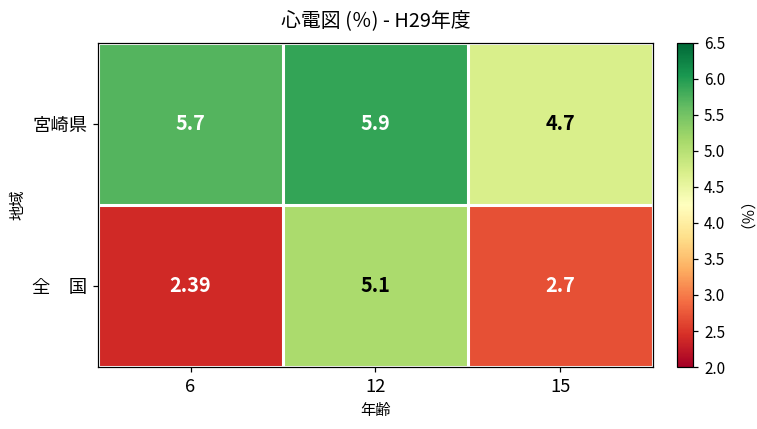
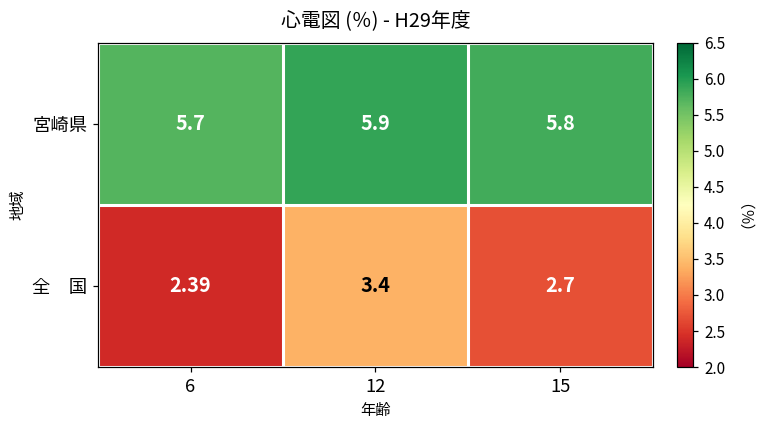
宮崎県, 15: 4.7 -> 5.8
全 国, 12: 5.1 -> 3.4
